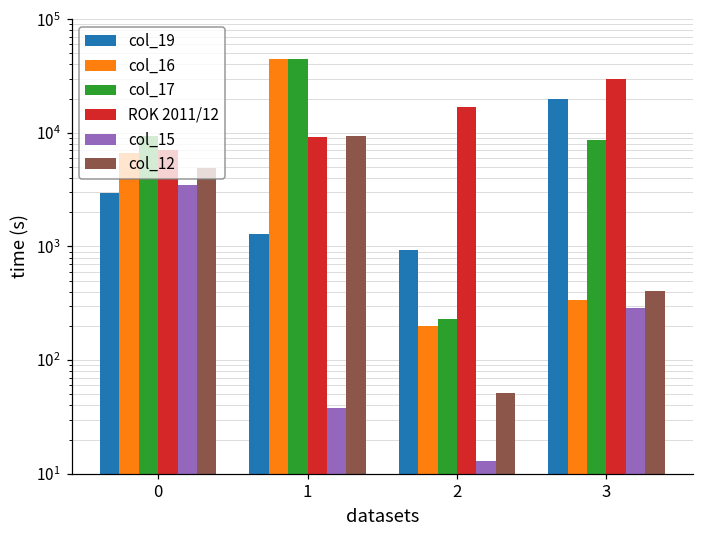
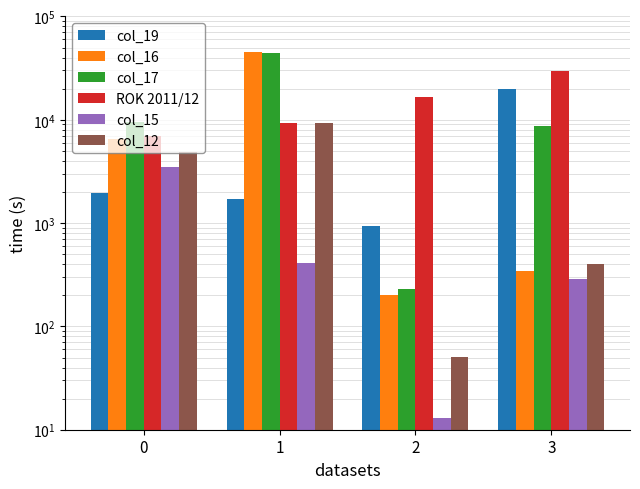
col_19, 0: 2900 -> 2000
col_19, 1: 1300 -> 1700
col_15, 1: 38 -> 410
